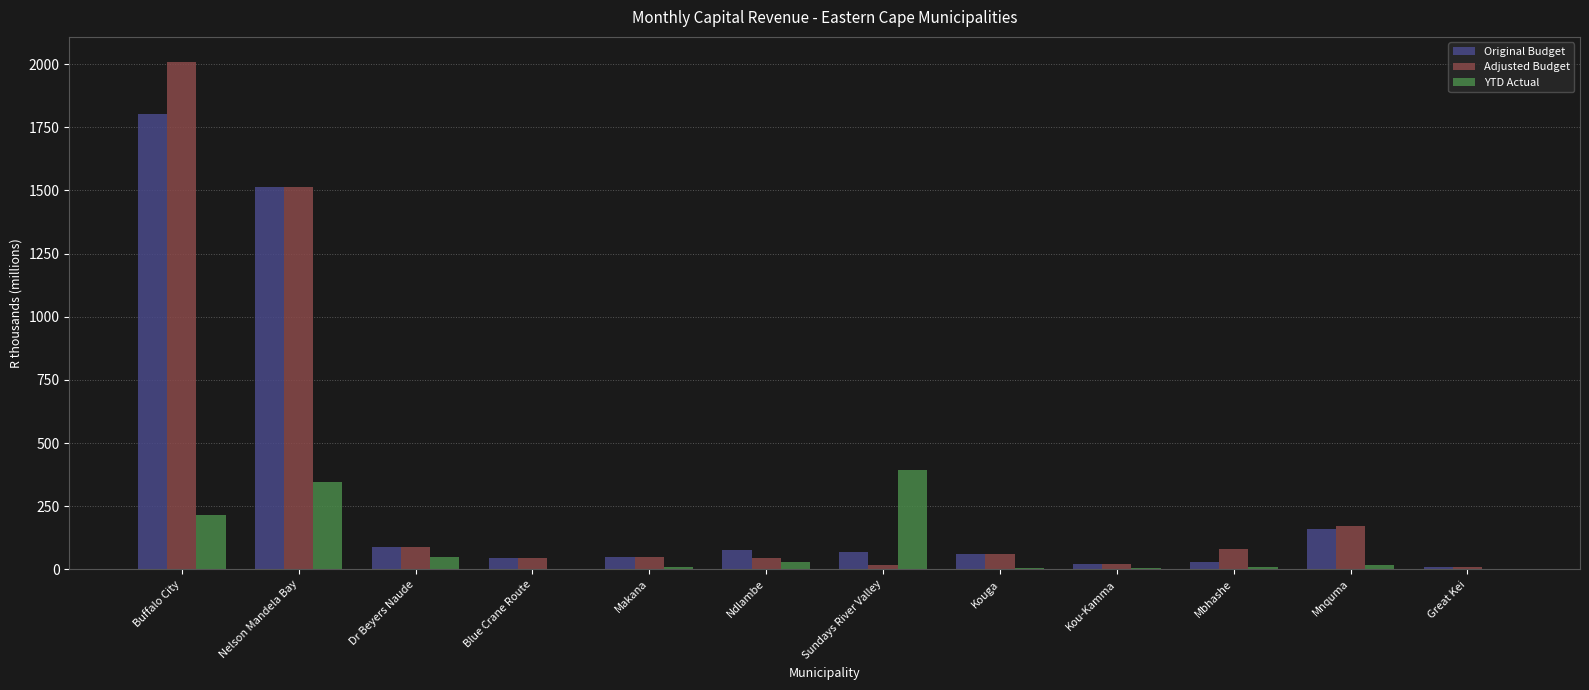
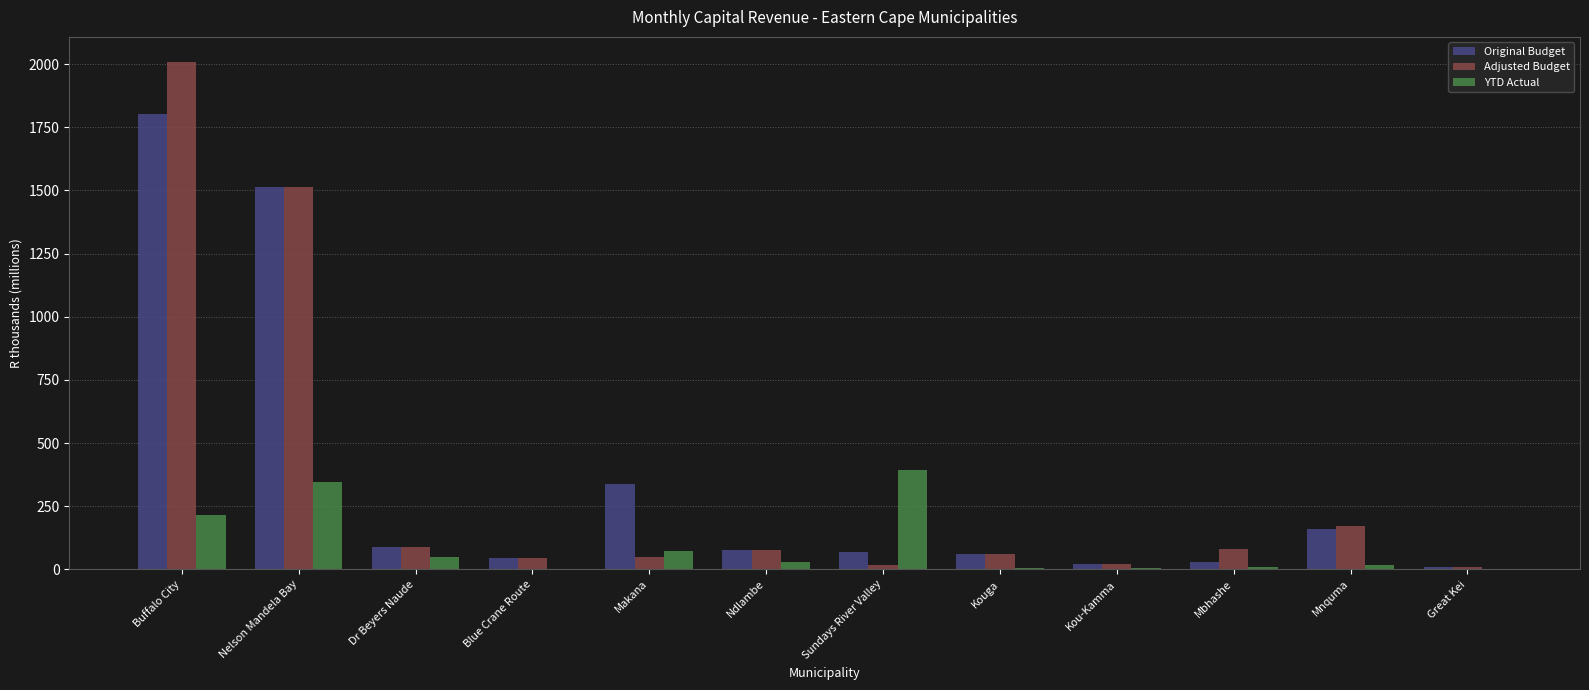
Original Budget, Makana: 50 -> 340
YTD Actual, Makana: 10 -> 70
Adjusted Budget, Ndlambe: 50 -> 80
